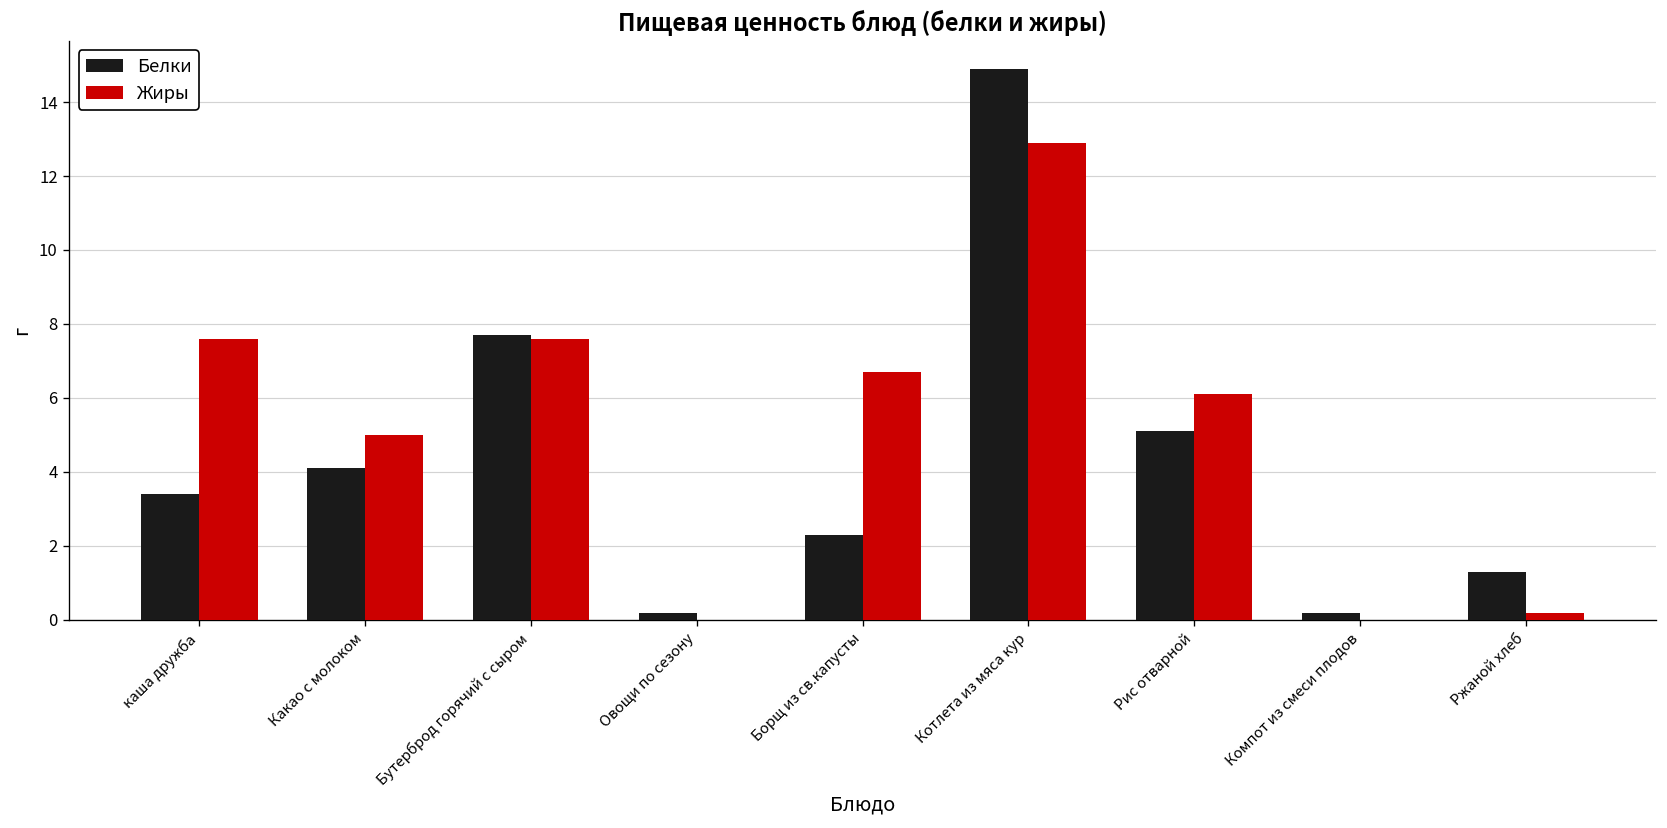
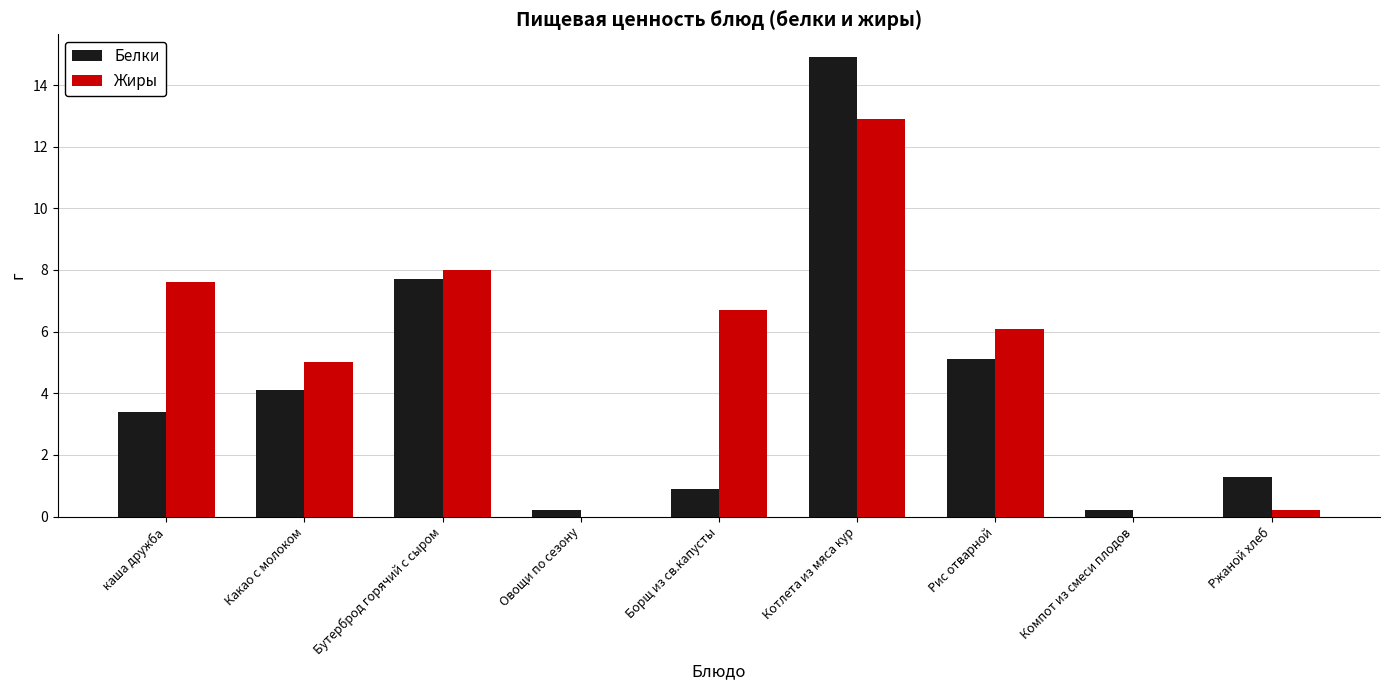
Жиры, Бутерброд горячий с сыром: 7.6 -> 8.0
Белки, Борщ из св.капусты: 2.3 -> 0.9
